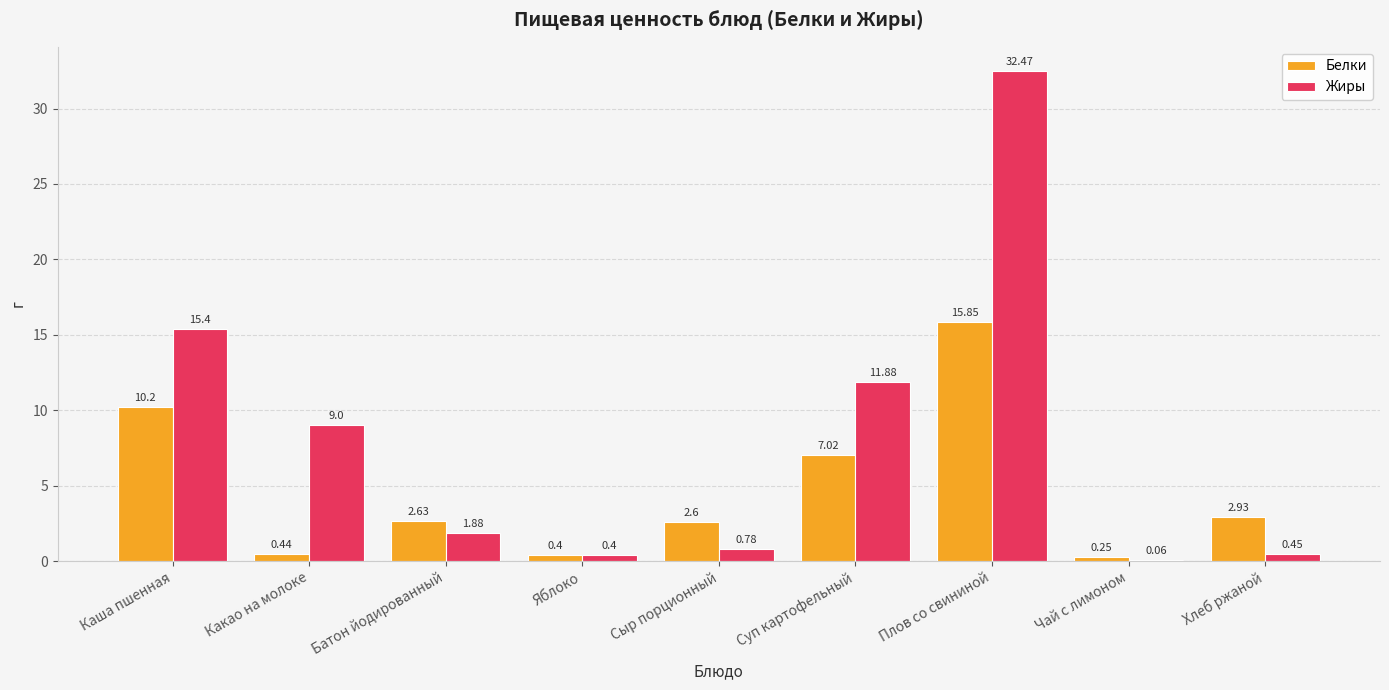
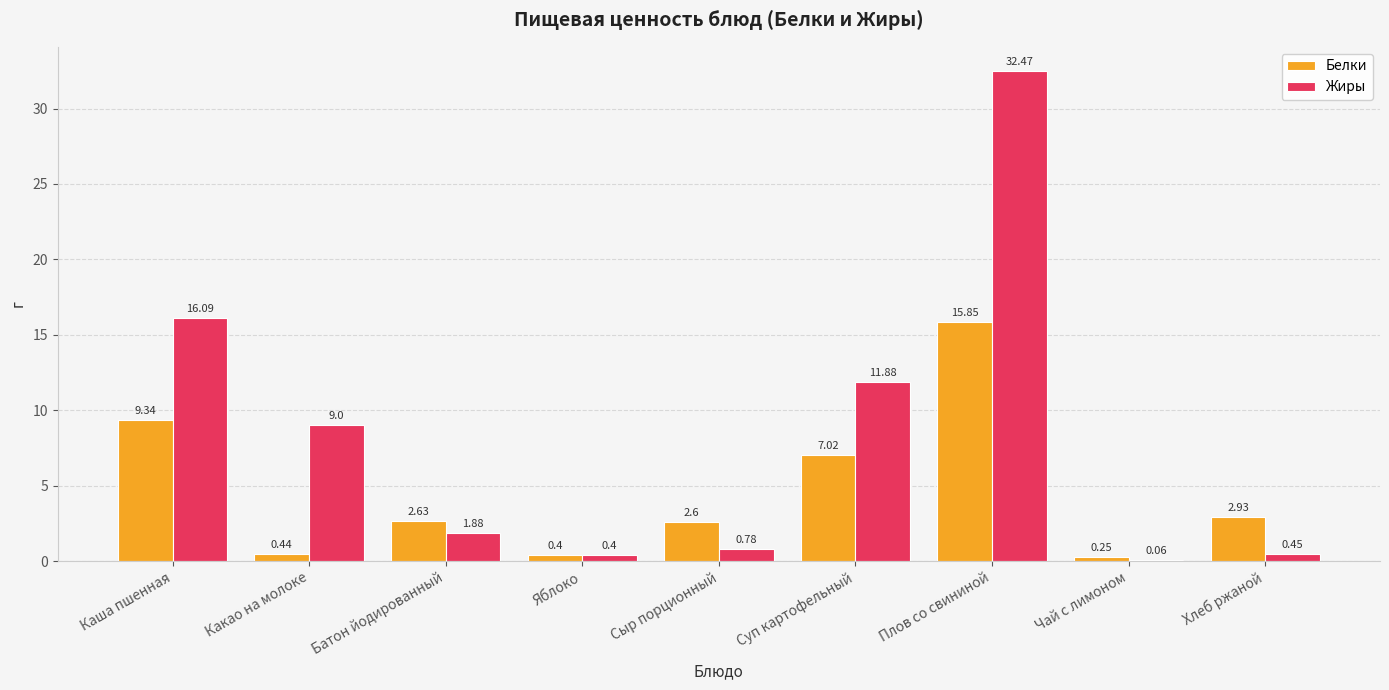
Белки, Каша пшенная: 10.2 -> 9.34
Жиры, Каша пшенная: 15.4 -> 16.09
